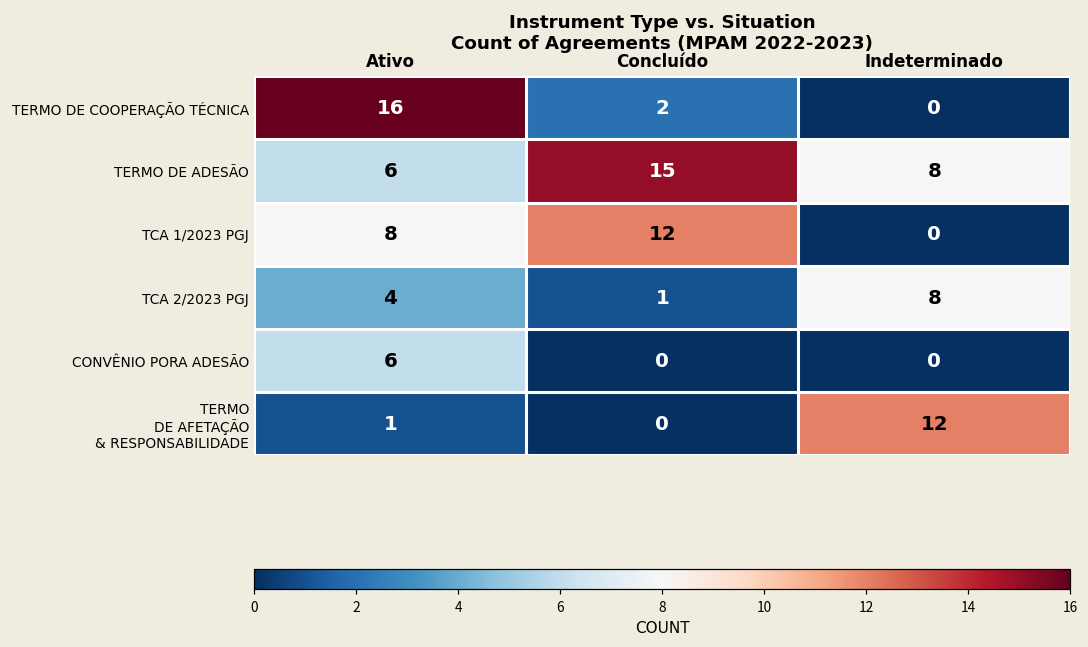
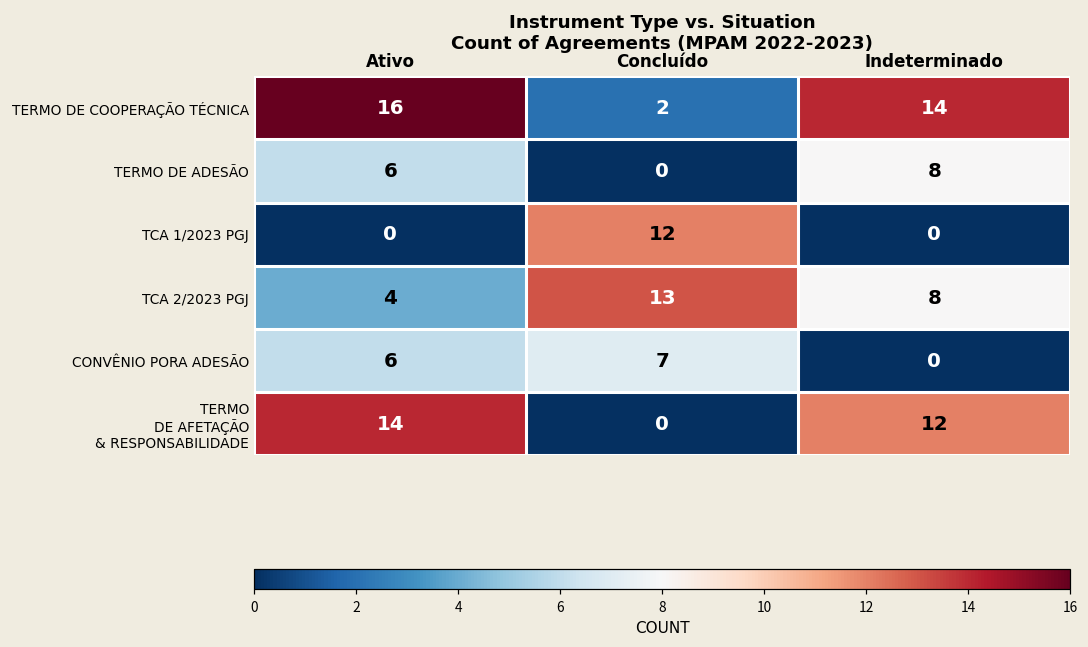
TERMO DE COOPERAÇÃO TÉCNICA, Indeterminado: 0 -> 14
TERMO DE ADESÃO, Concluído: 15 -> 0
TCA 1/2023 PGJ, Ativo: 8 -> 0
TCA 2/2023 PGJ, Concluído: 1 -> 13
CONVÊNIO PORA ADESÃO, Concluído: 0 -> 7
TERMO DE AFETAÇÃO & RESPONSABILIDADE, Ativo: 1 -> 14
